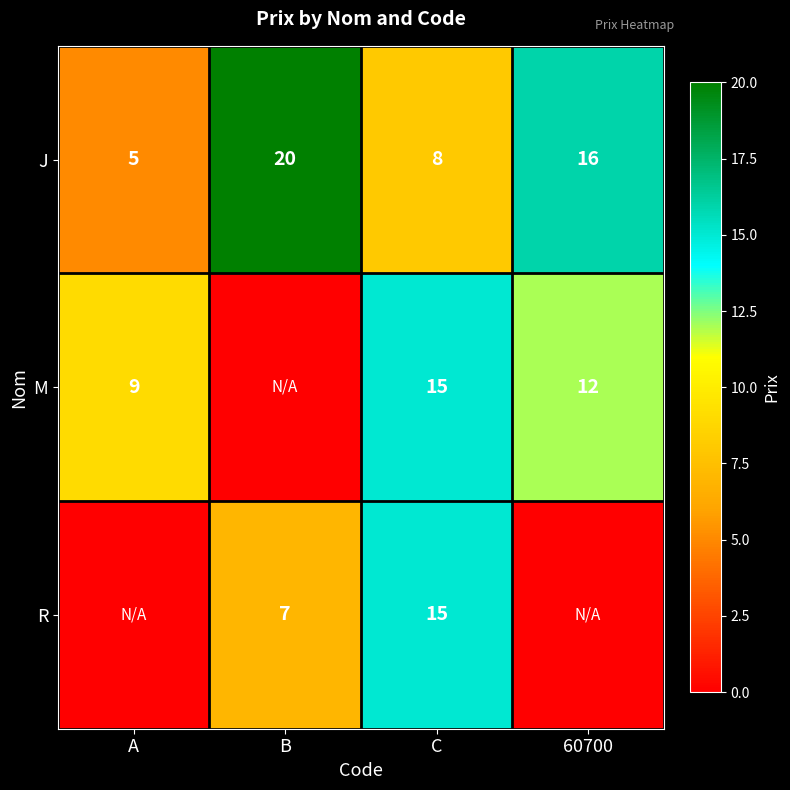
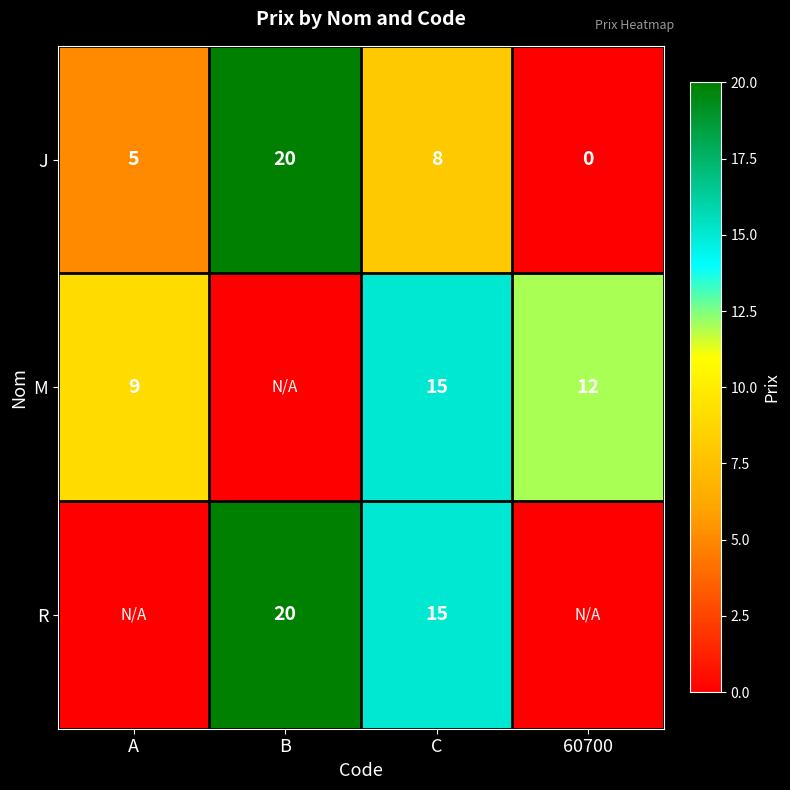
J, 60700: 16 -> 0
R, B: 7 -> 20
